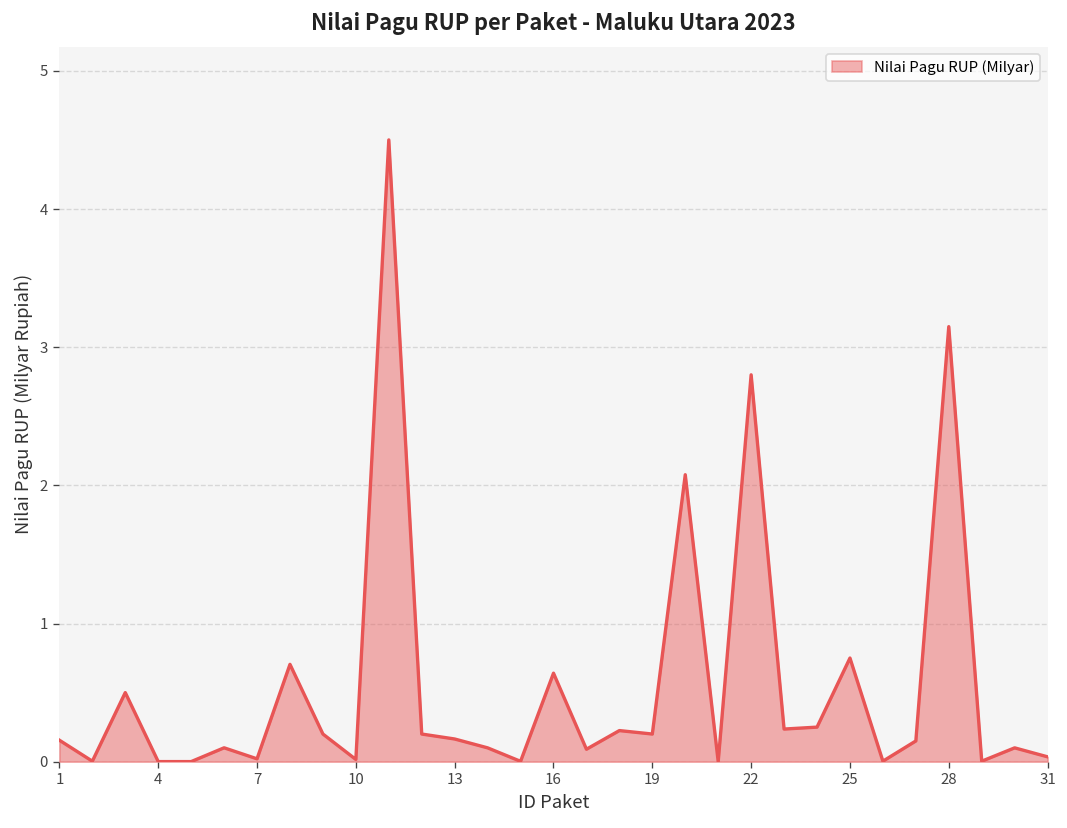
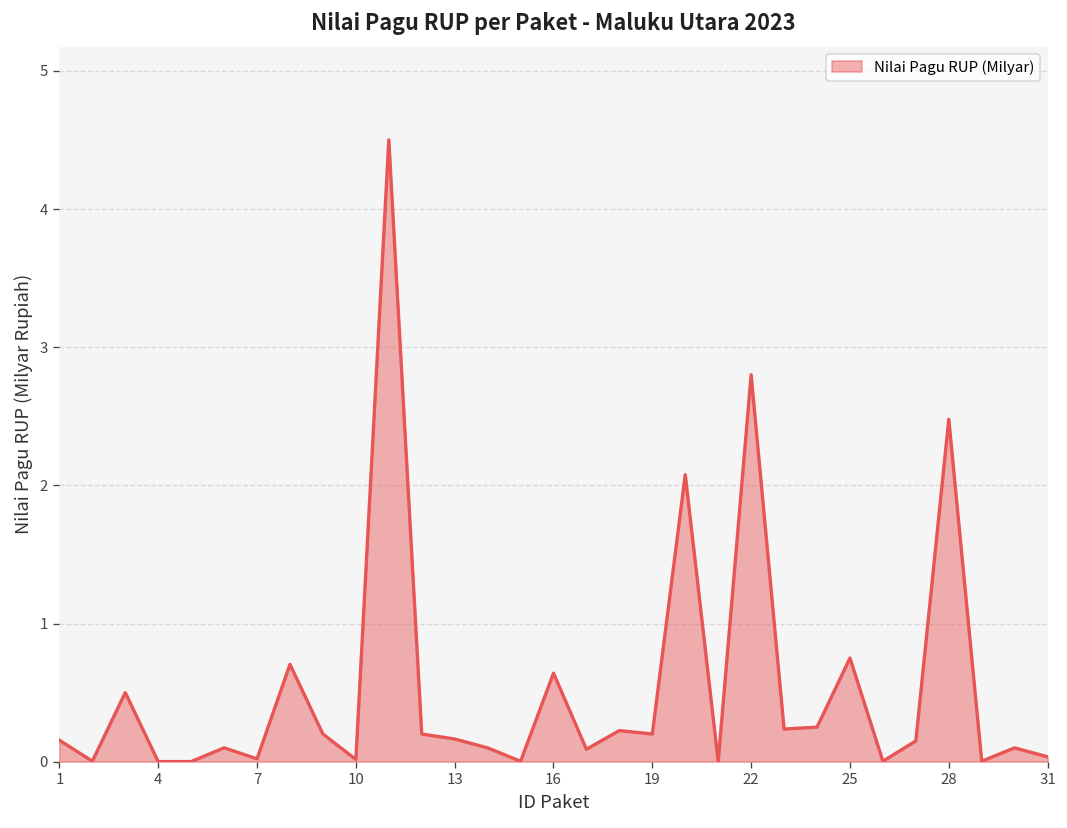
28: 3.15 -> 2.48
